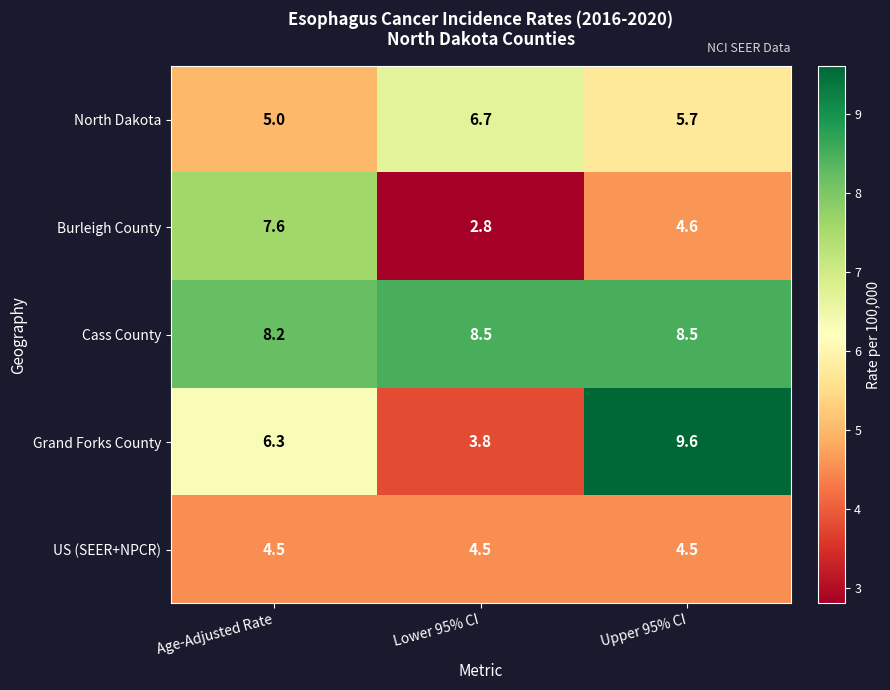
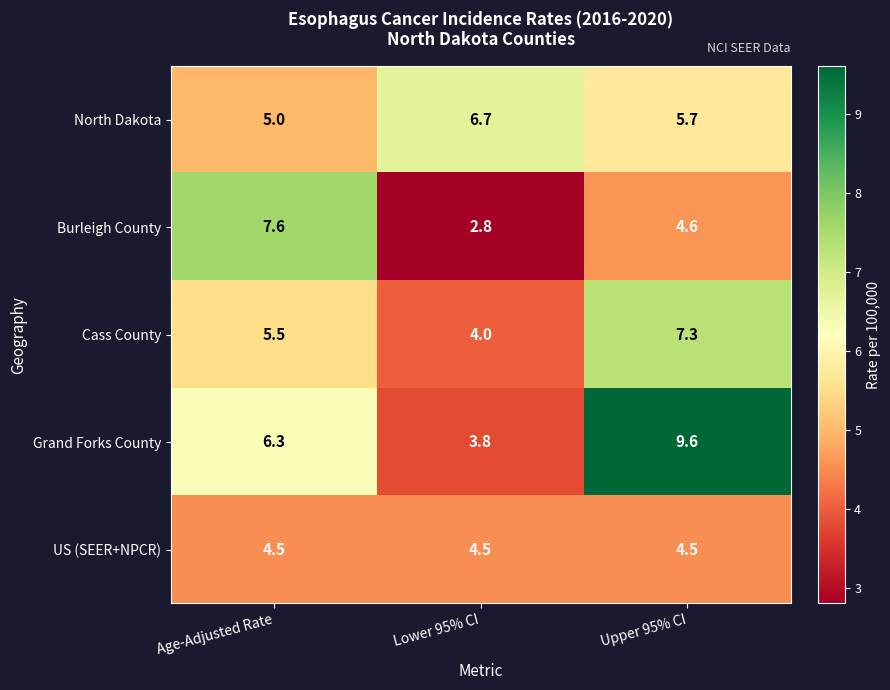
Cass County, Age-Adjusted Rate: 8.2 -> 5.5
Cass County, Lower 95% CI: 8.5 -> 4.0
Cass County, Upper 95% CI: 8.5 -> 7.3
